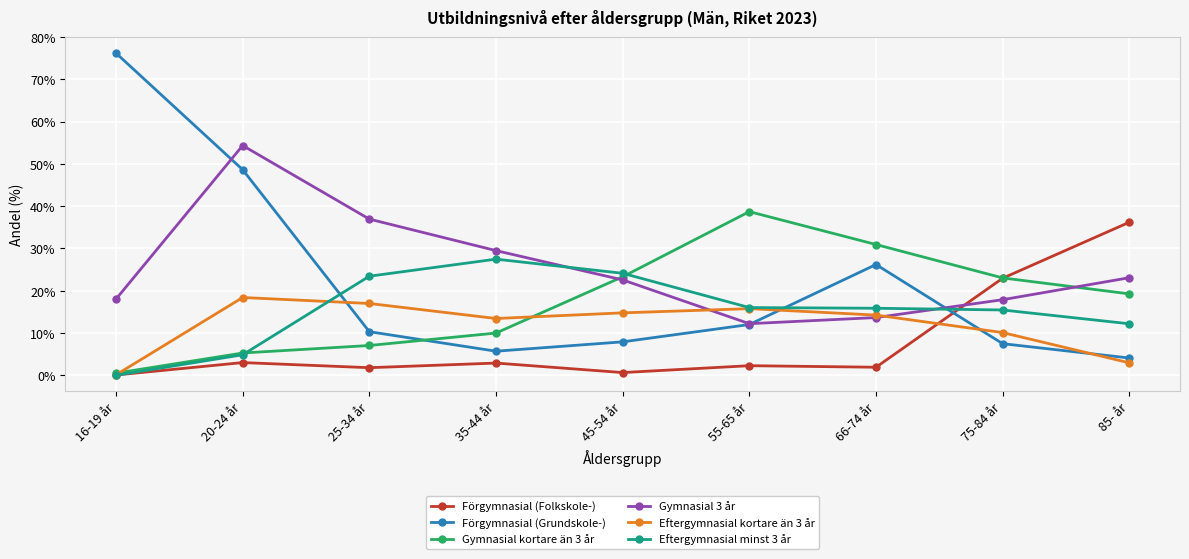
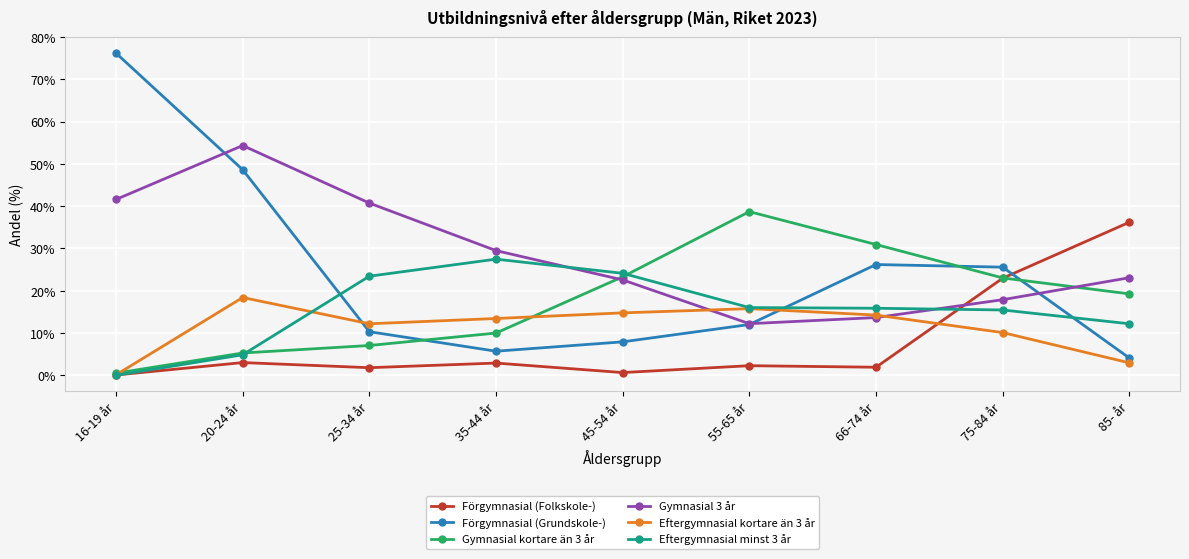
Gymnasial 3 år, 16-19 år: 18% -> 42%
Gymnasial 3 år, 25-34 år: 37% -> 41%
Eftergymnasial kortare än 3 år, 25-34 år: 17% -> 12%
Förgymnasial (Grundskole-), 75-84 år: 7% -> 26%
